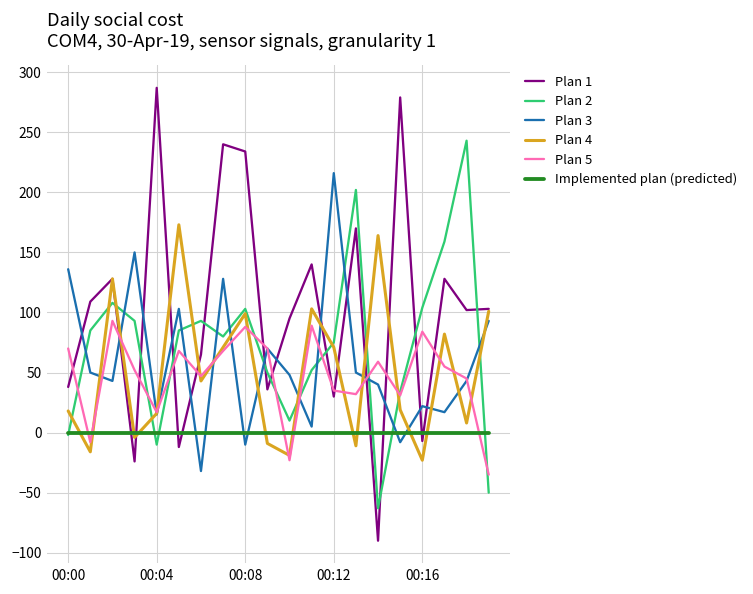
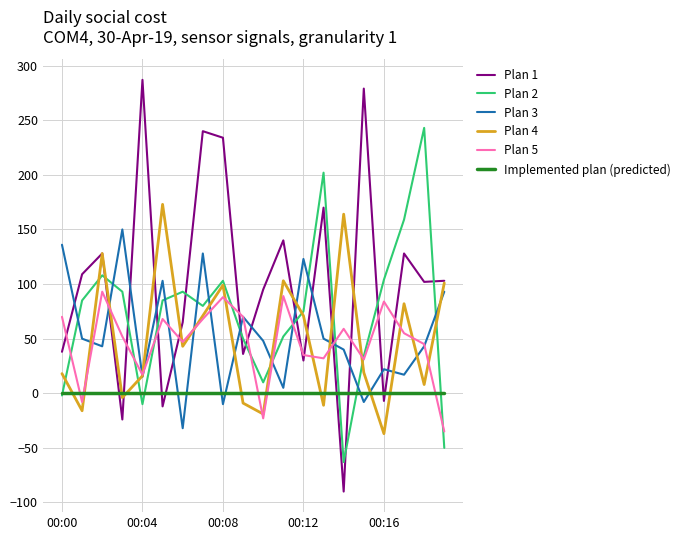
Plan 3, 00:12: 216 -> 123
Plan 4, 00:16: -23 -> -37
